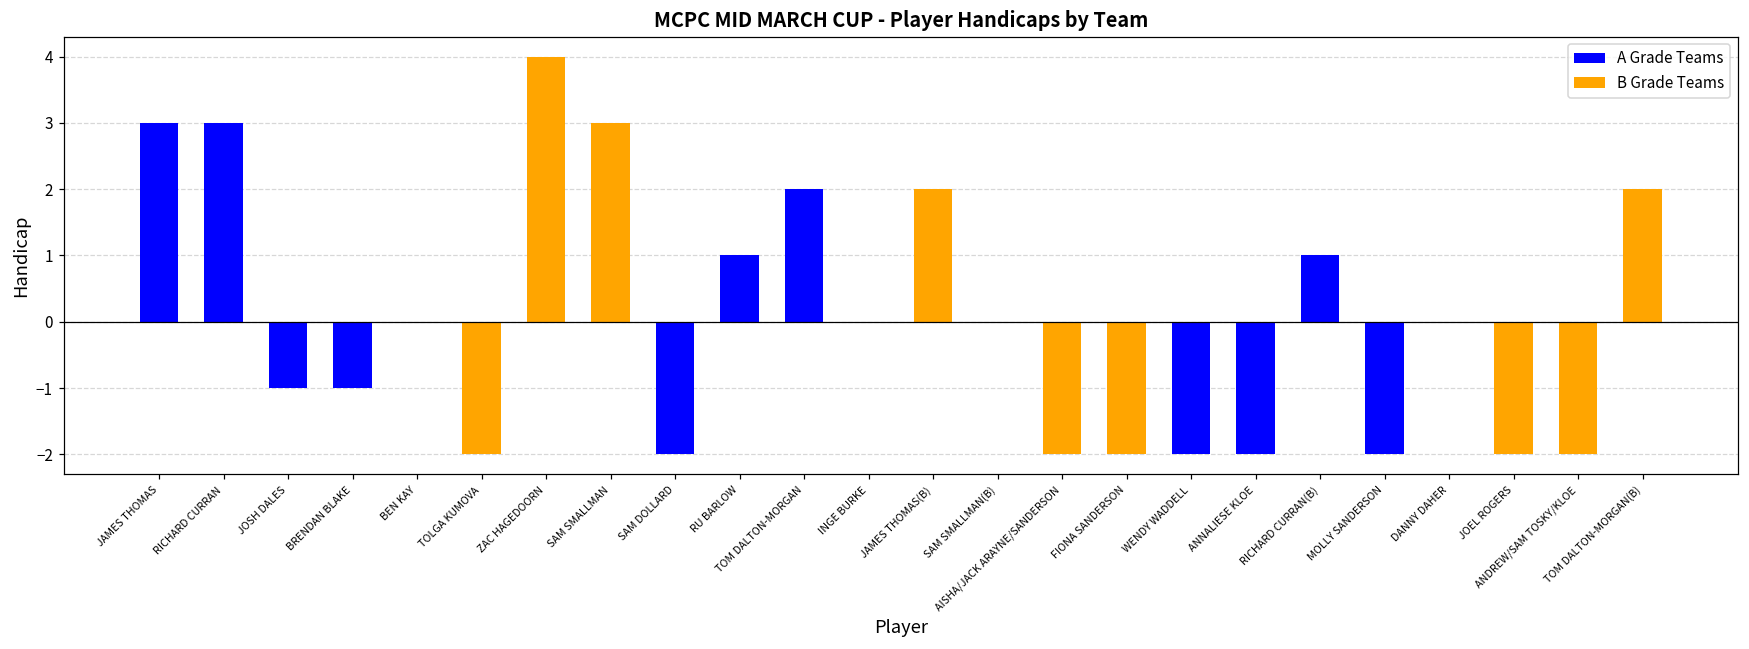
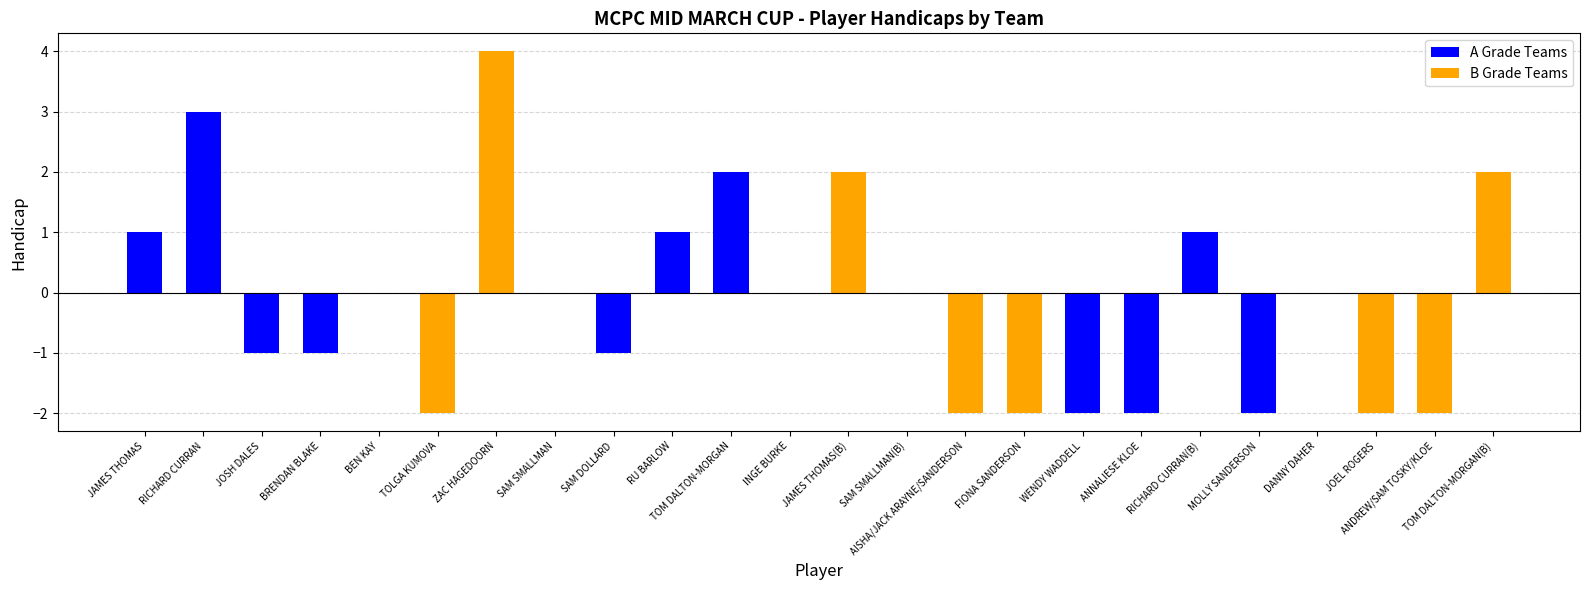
A Grade Teams, JAMES THOMAS: 3 -> 1
B Grade Teams, SAM SMALLMAN: 3 -> 0
A Grade Teams, SAM DOLLARD: -2 -> -1
